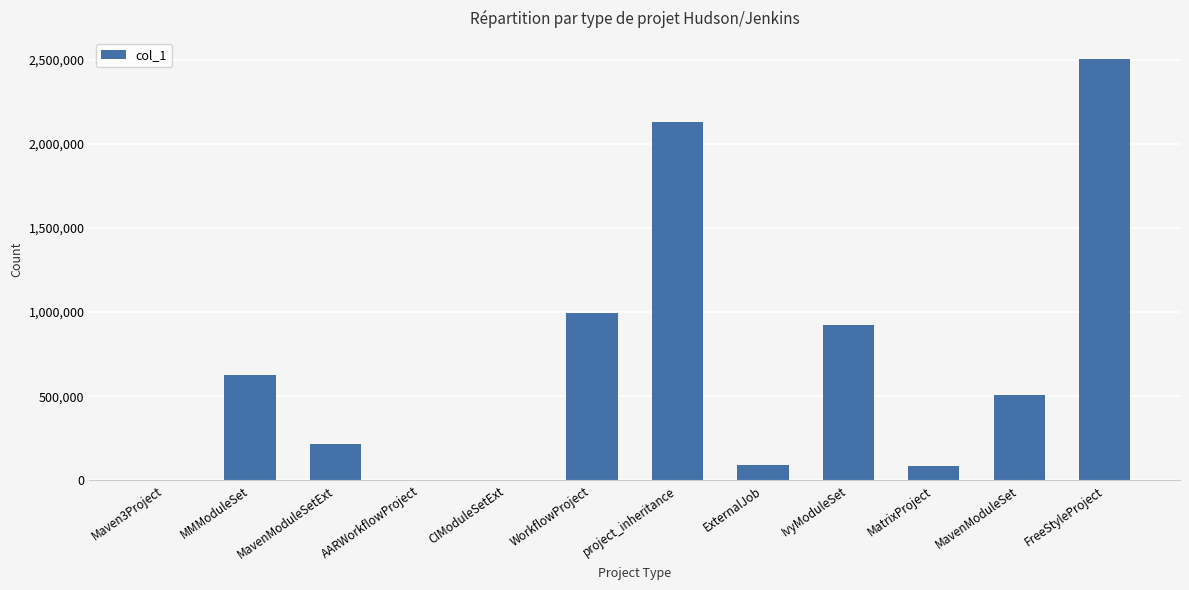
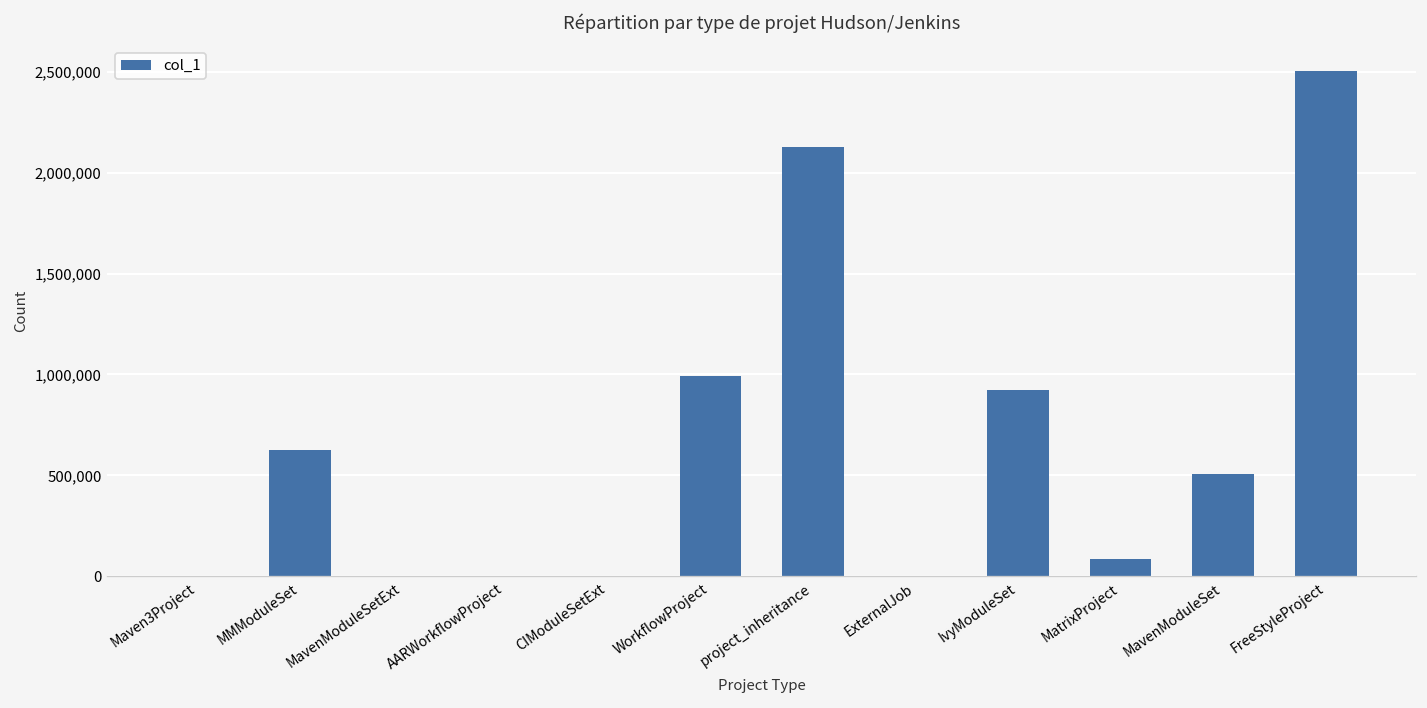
MavenModuleSetExt: 220,000 -> 0
ExternalJob: 90,000 -> 0
